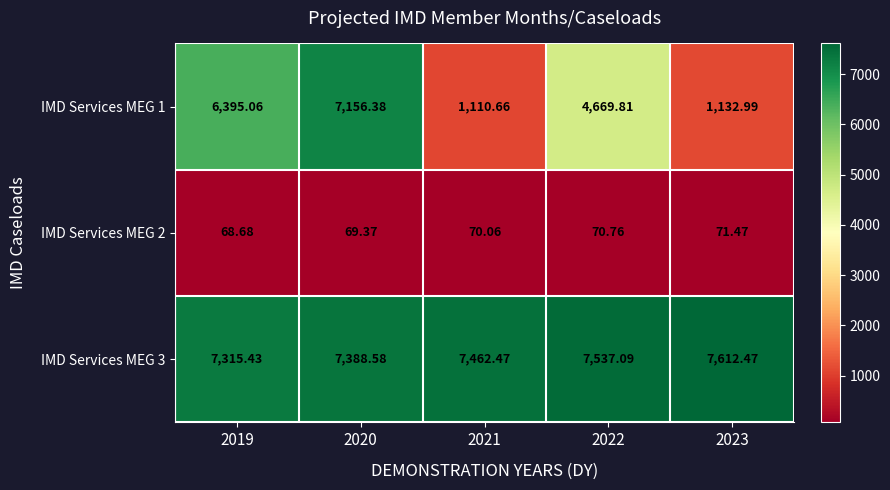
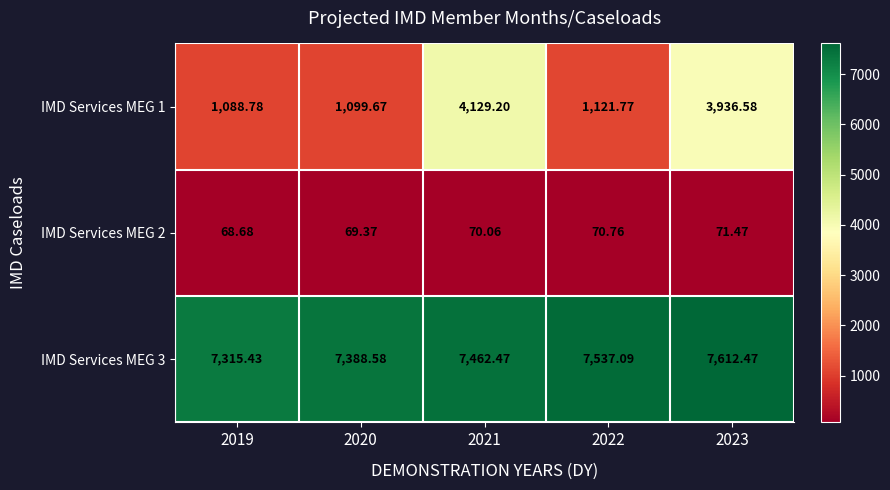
IMD Services MEG 1, 2019: 6,395.06 -> 1,088.78
IMD Services MEG 1, 2020: 7,156.38 -> 1,099.67
IMD Services MEG 1, 2021: 1,110.66 -> 4,129.20
IMD Services MEG 1, 2022: 4,669.81 -> 1,121.77
IMD Services MEG 1, 2023: 1,132.99 -> 3,936.58
